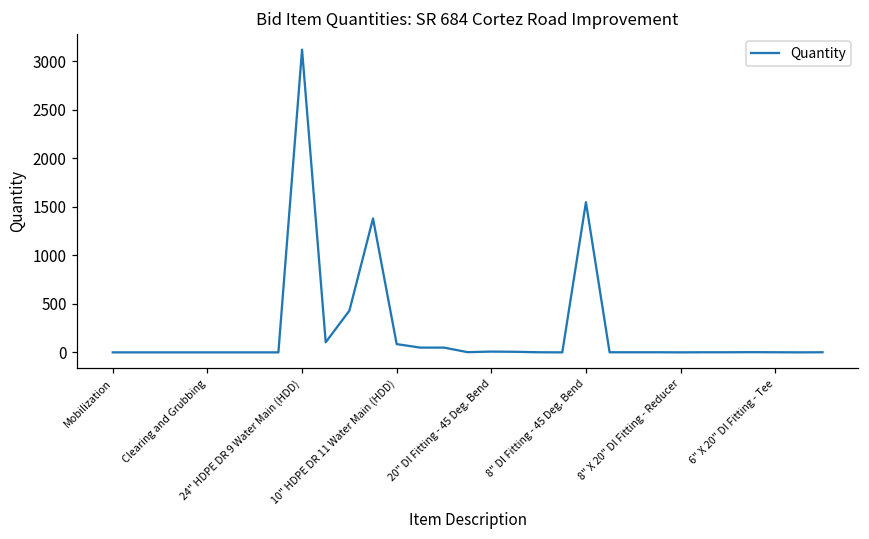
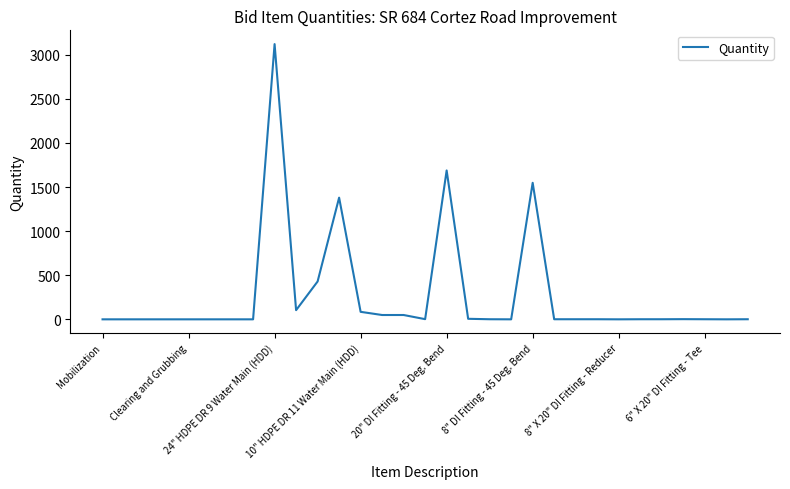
20" DI Fitting - 45 Deg. Bend: 0 -> 1700
